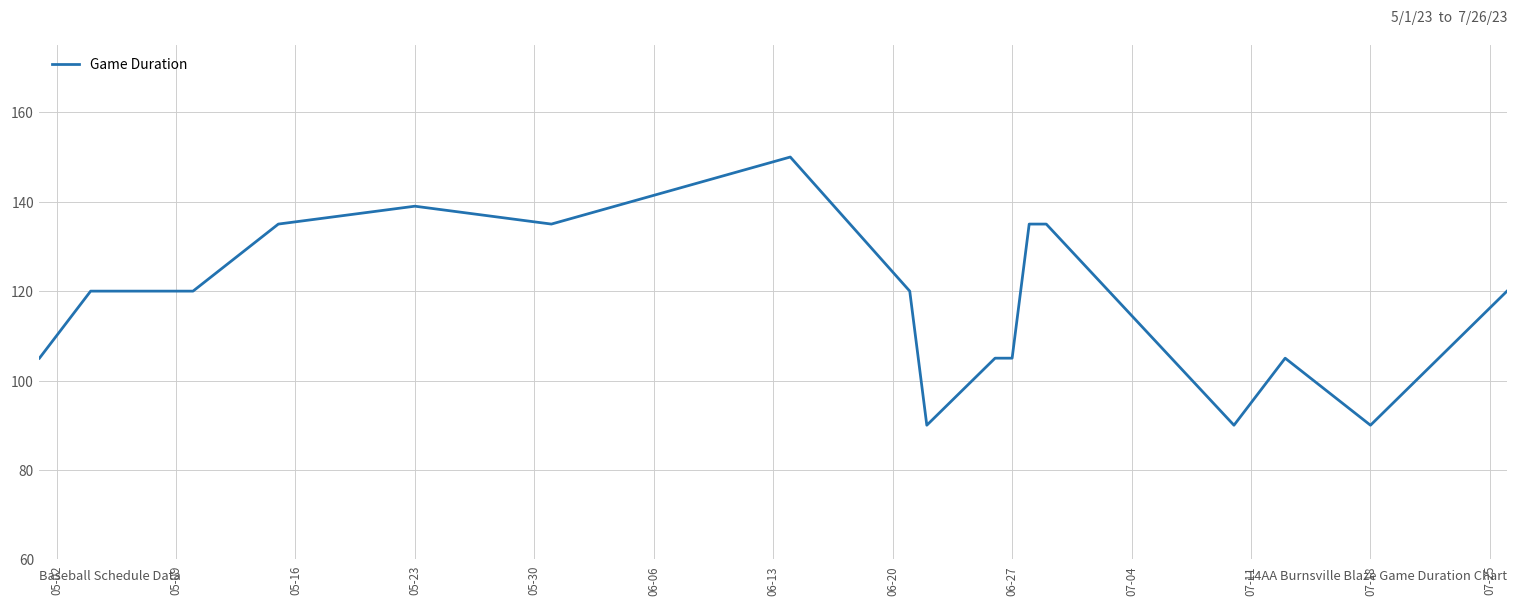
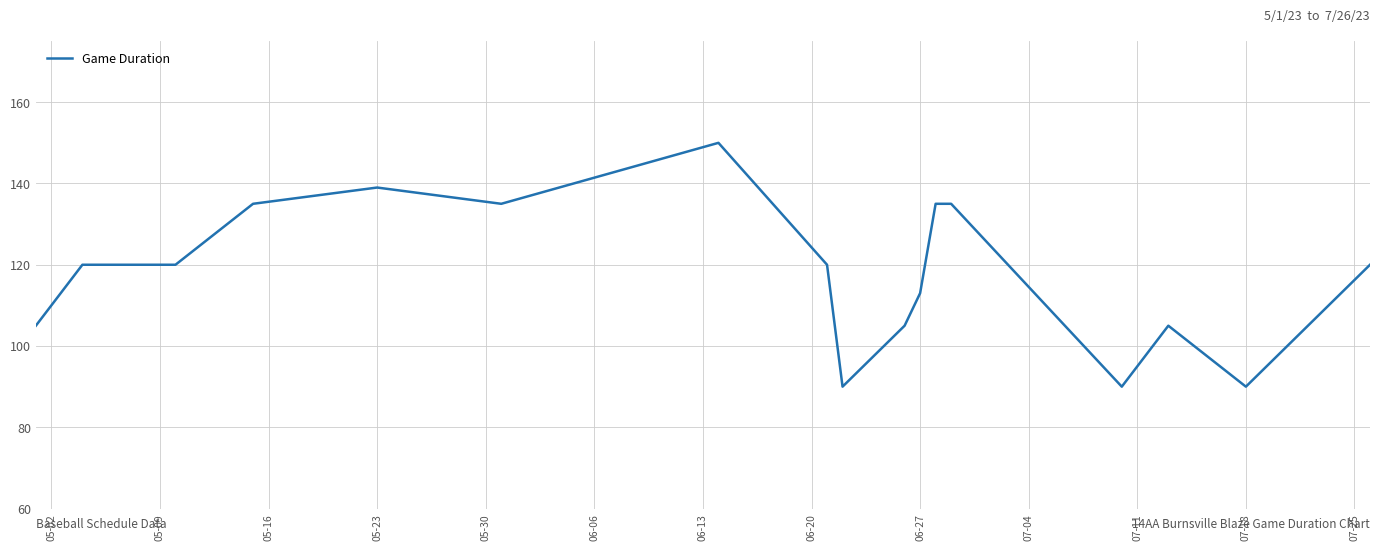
06-27: 105 -> 113
